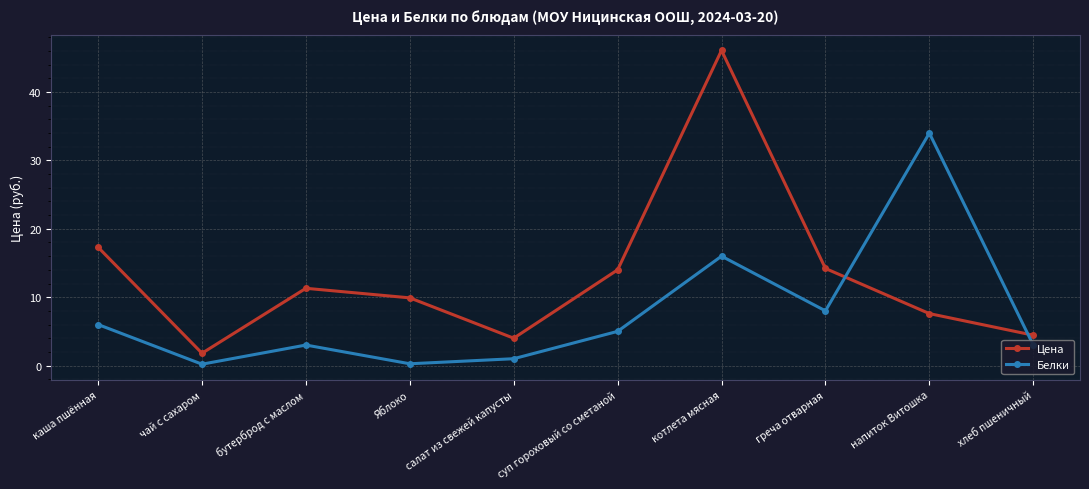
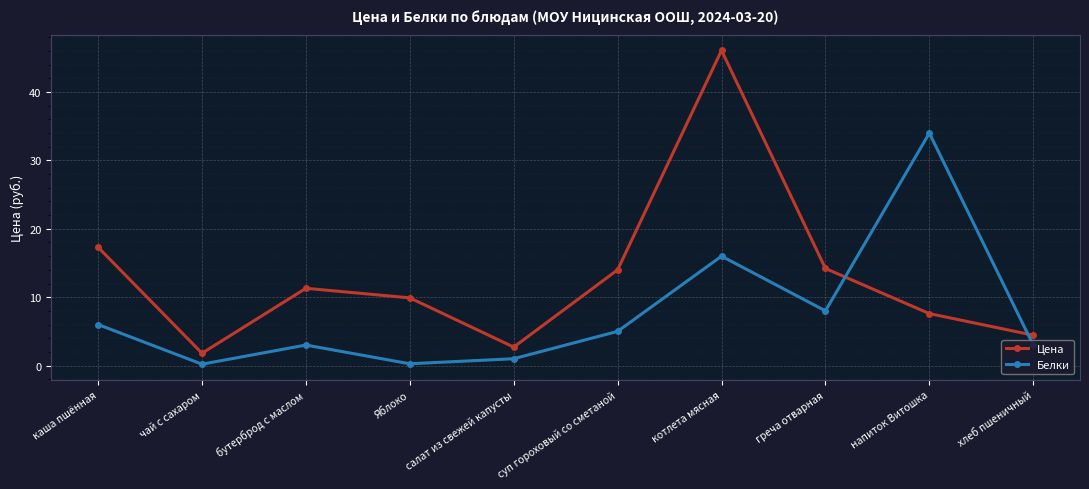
Цена, салат из свежей капусты: 4 -> 3
